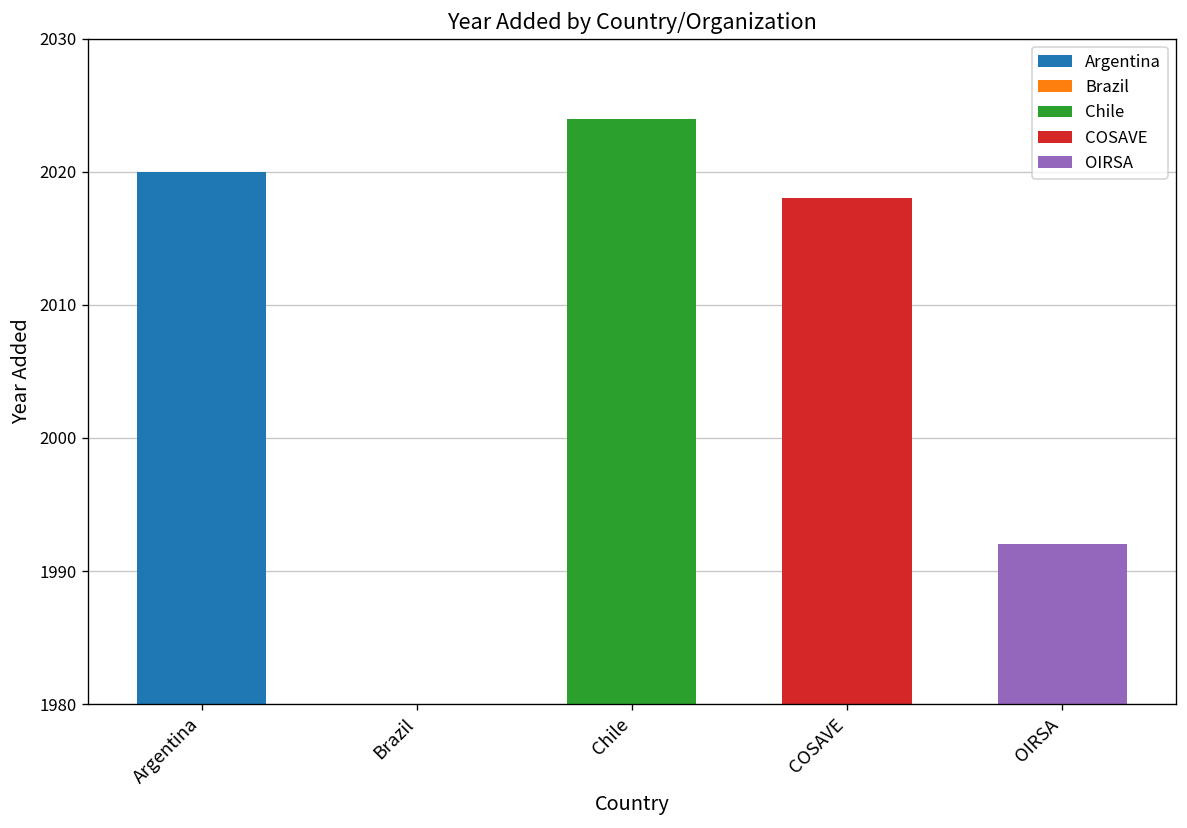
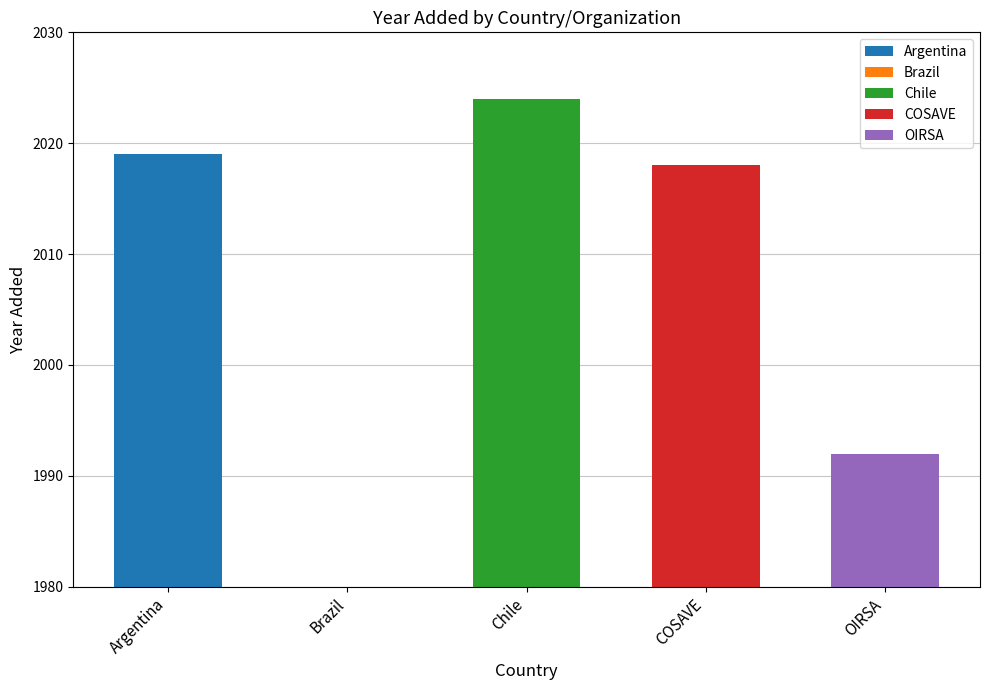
Argentina: 2020 -> 2019
